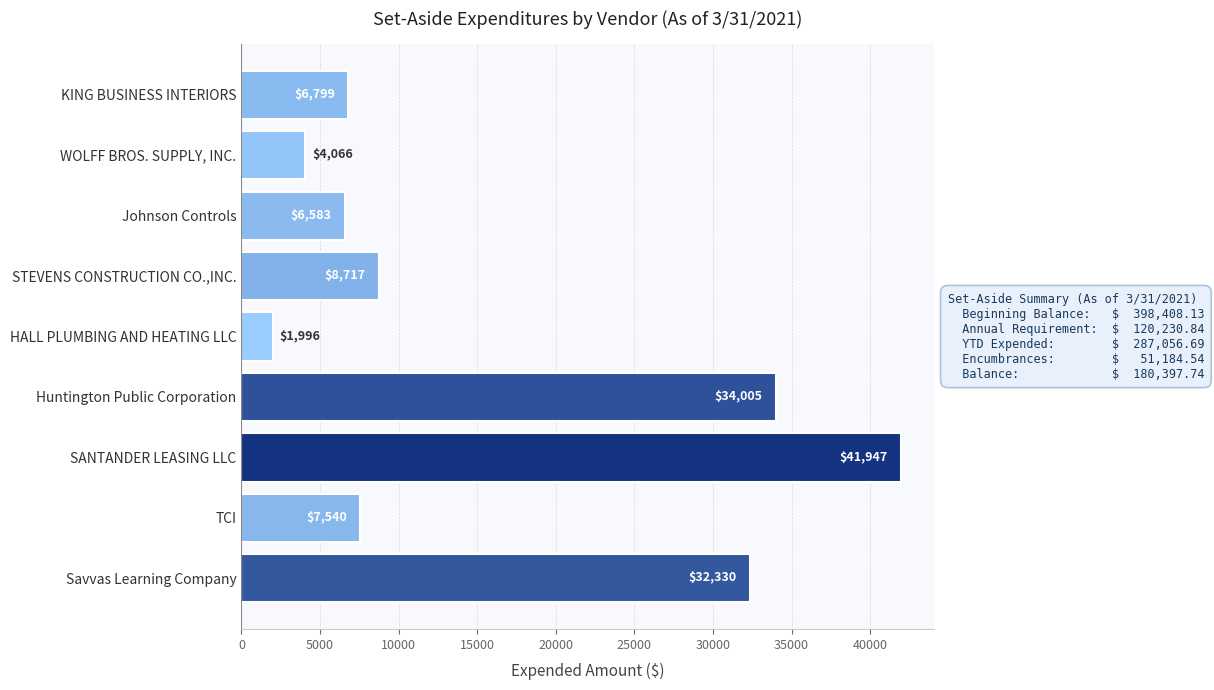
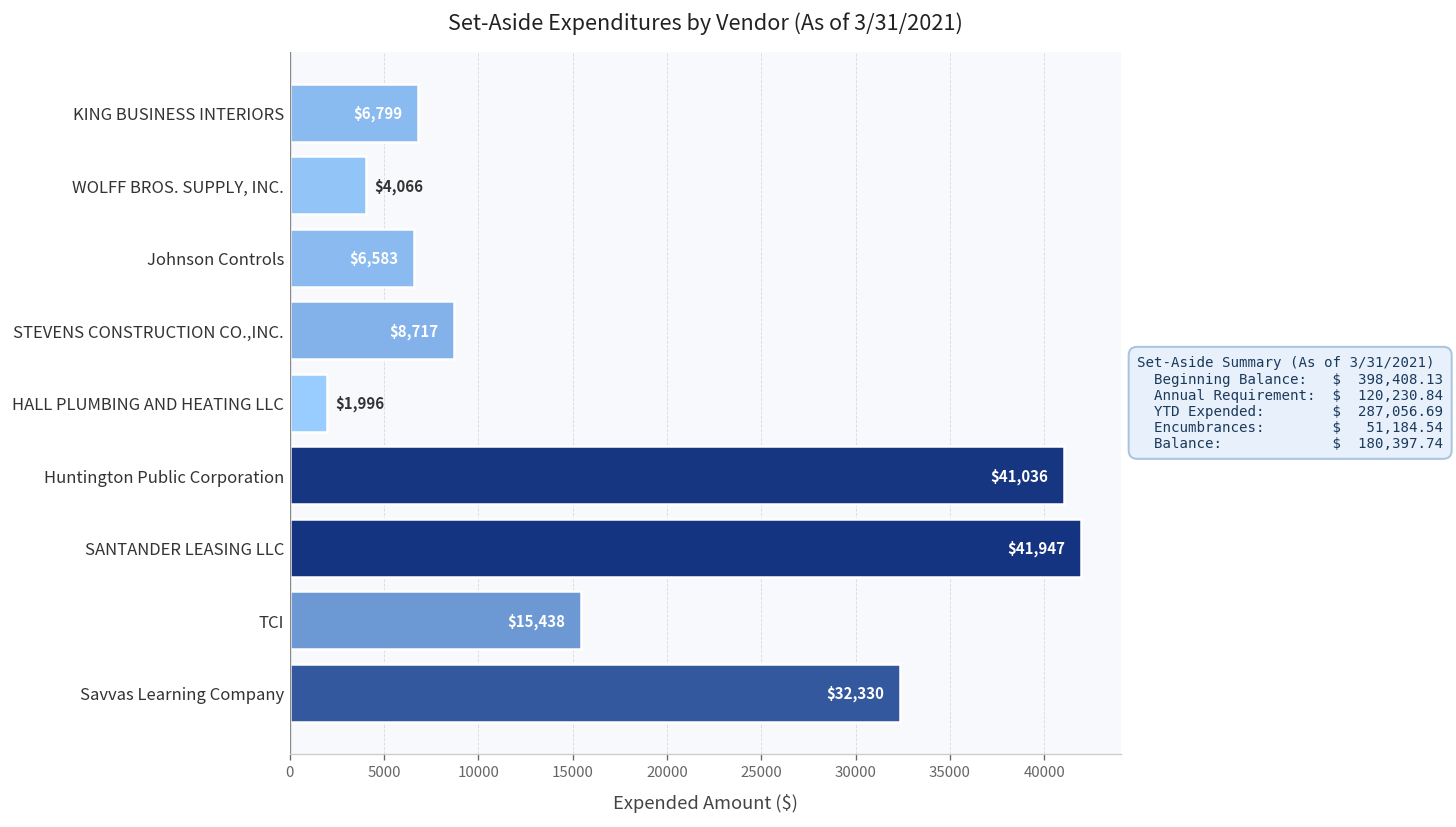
Huntington Public Corporation: $34,005 -> $41,036
TCI: $7,540 -> $15,438
